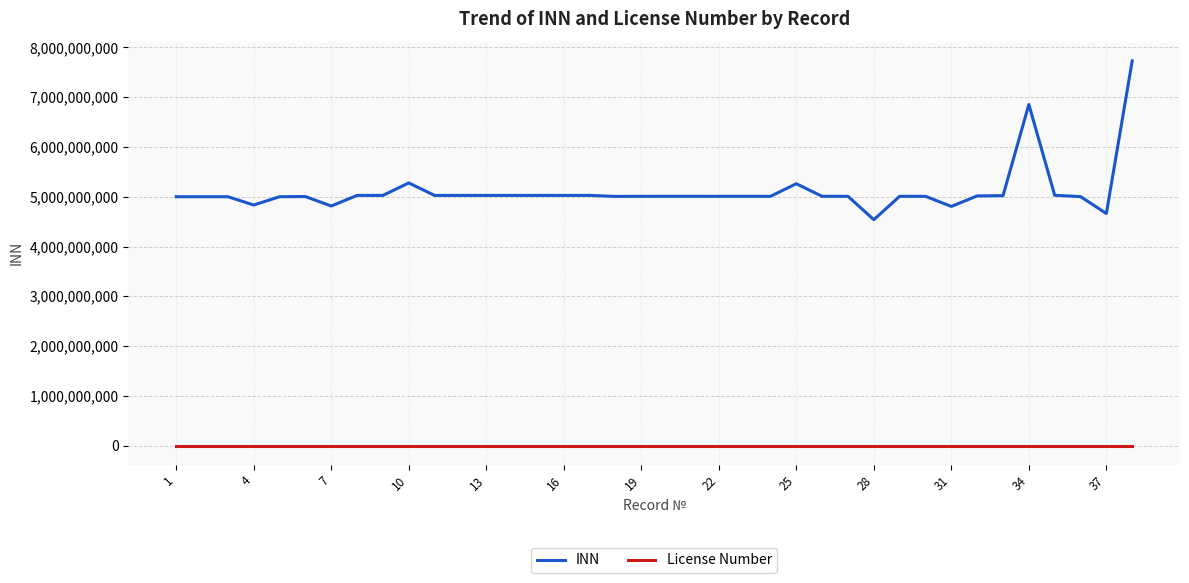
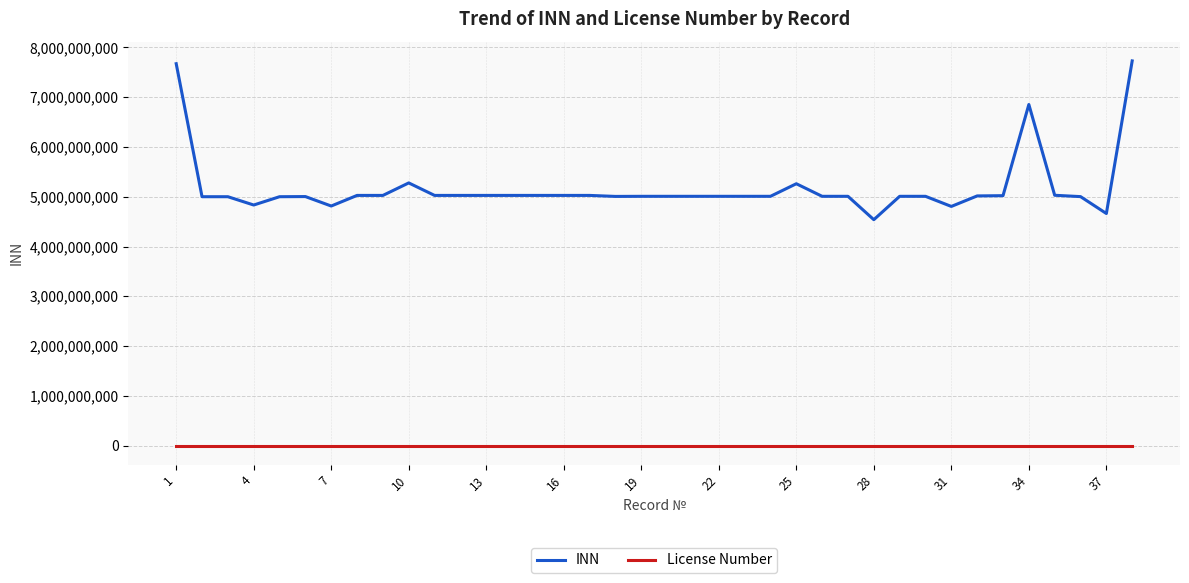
INN, 1: 5,000,000,000 -> 7,700,000,000
